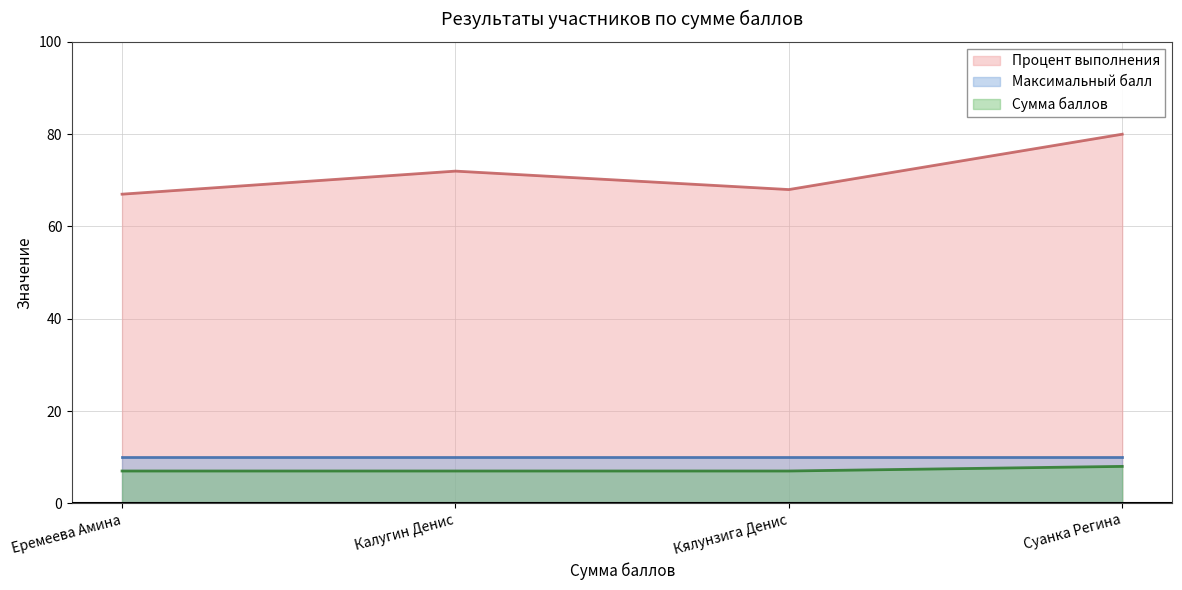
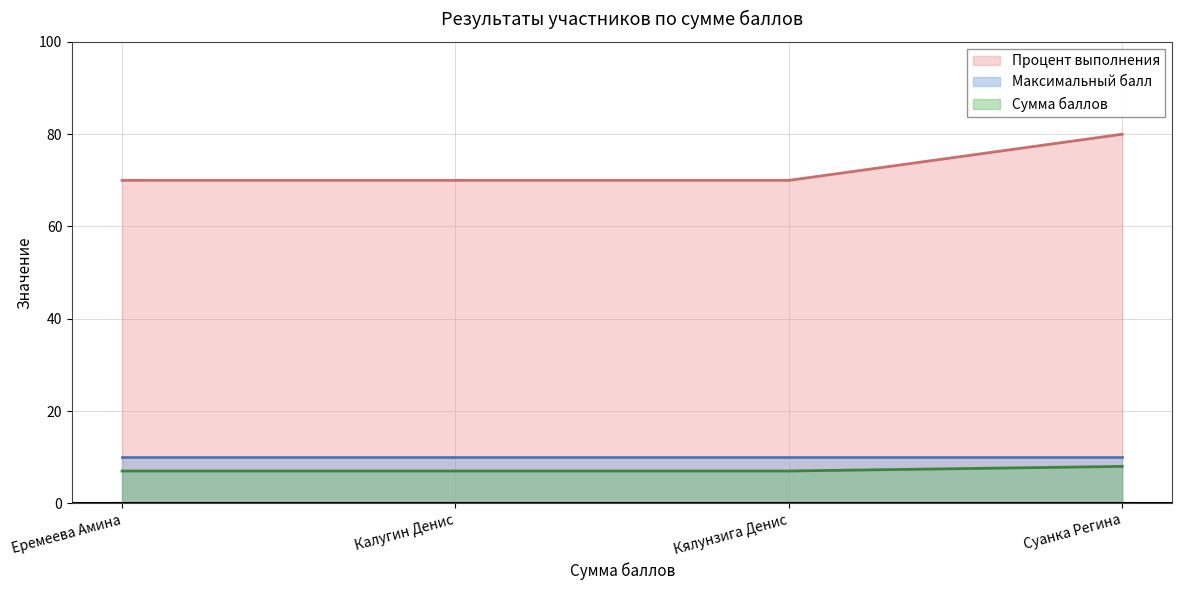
Процент выполнения, Еремеева Амина: 67 -> 70
Процент выполнения, Калугин Денис: 72 -> 70
Процент выполнения, Кялунзига Денис: 68 -> 70
